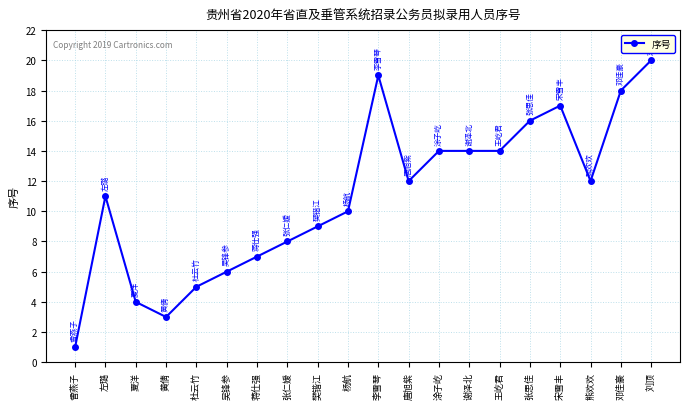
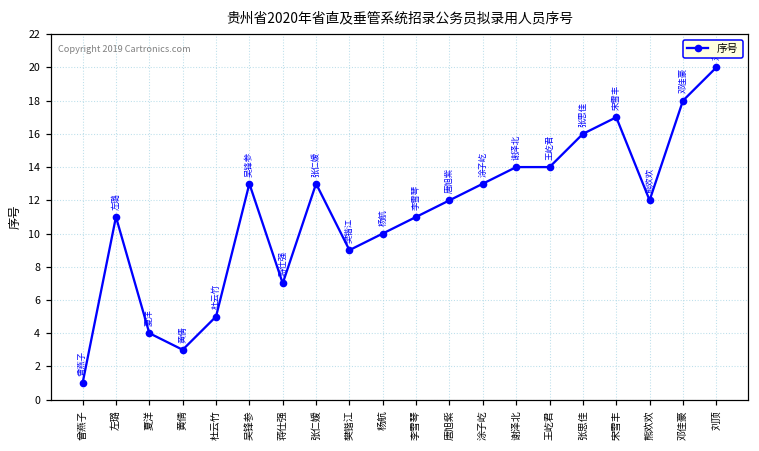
吴锋参: 6 -> 13
张仁嫒: 8 -> 13
李雪琴: 19 -> 11
涂子屹: 14 -> 13
